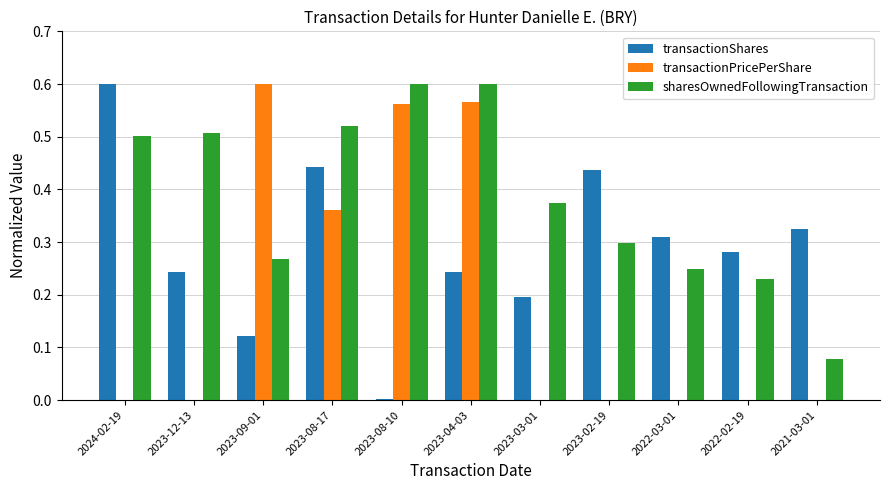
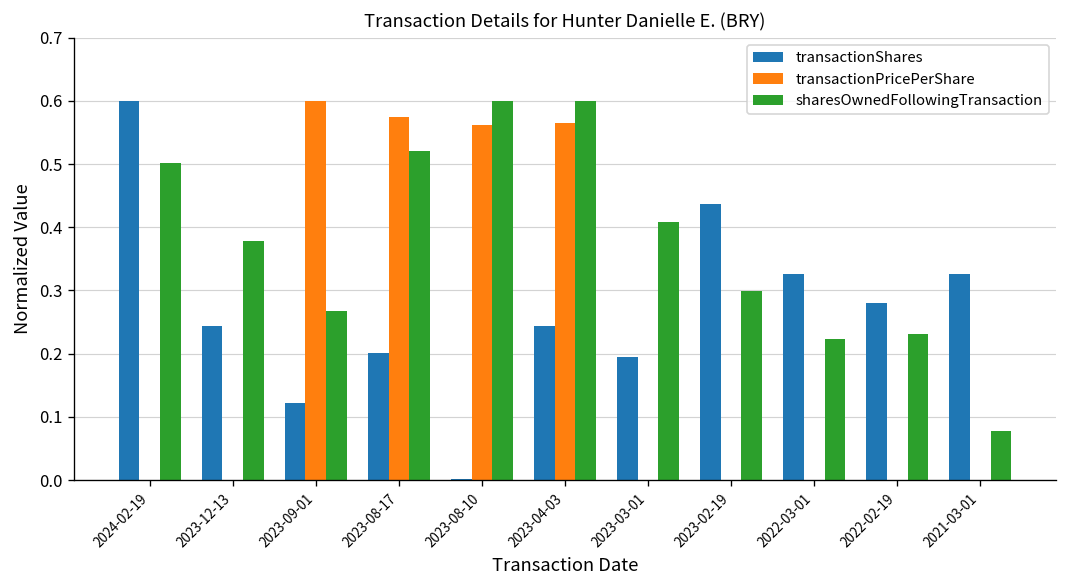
sharesOwnedFollowingTransaction, 2023-12-13: 0.51 -> 0.38
transactionShares, 2023-08-17: 0.44 -> 0.20
transactionPricePerShare, 2023-08-17: 0.36 -> 0.57
sharesOwnedFollowingTransaction, 2023-03-01: 0.37 -> 0.41
transactionShares, 2022-03-01: 0.31 -> 0.33
sharesOwnedFollowingTransaction, 2022-03-01: 0.25 -> 0.22
